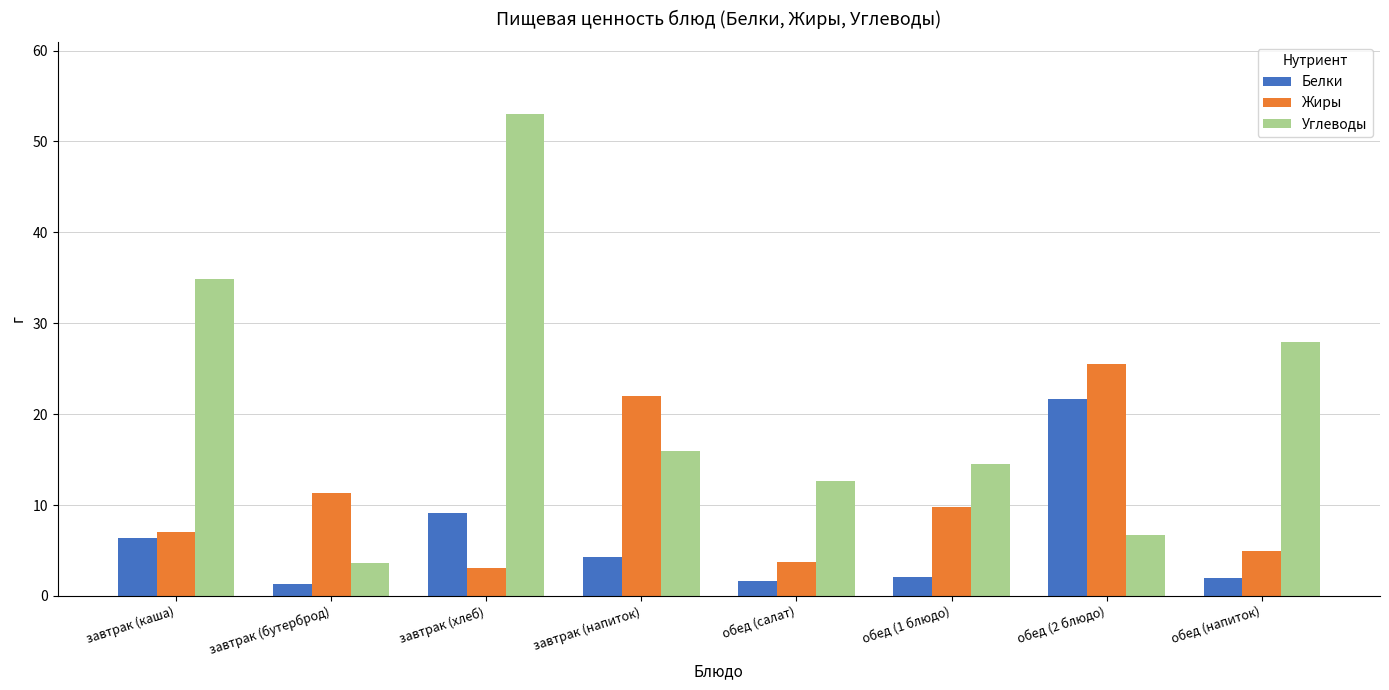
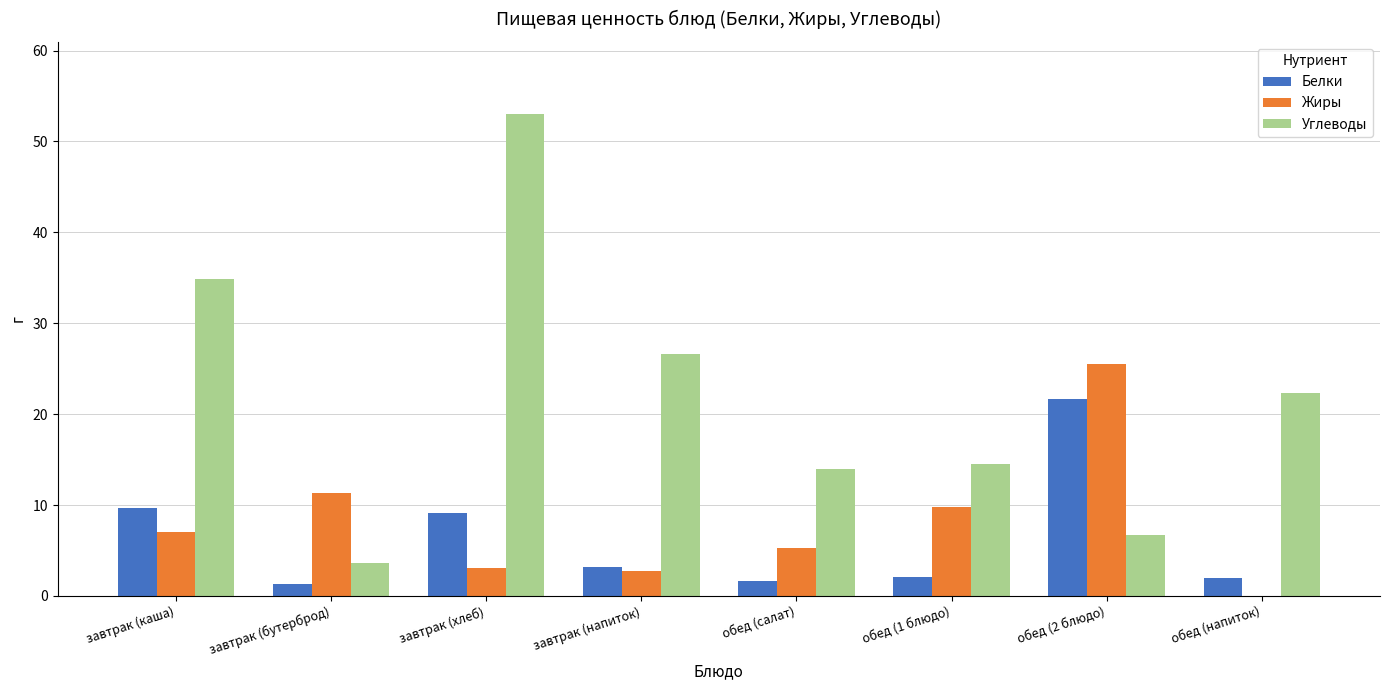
Белки, завтрак (каша): 6 -> 10
Белки, завтрак (напиток): 4 -> 3
Жиры, завтрак (напиток): 22 -> 3
Углеводы, завтрак (напиток): 16 -> 27
Жиры, обед (салат): 4 -> 5
Углеводы, обед (салат): 13 -> 14
Жиры, обед (напиток): 5 -> 0
Углеводы, обед (напиток): 28 -> 22
